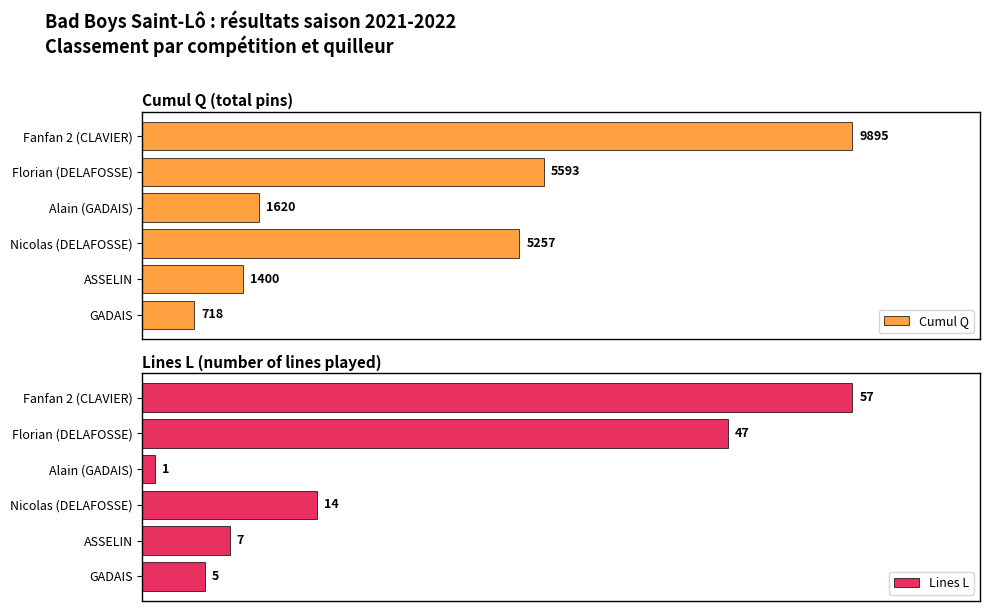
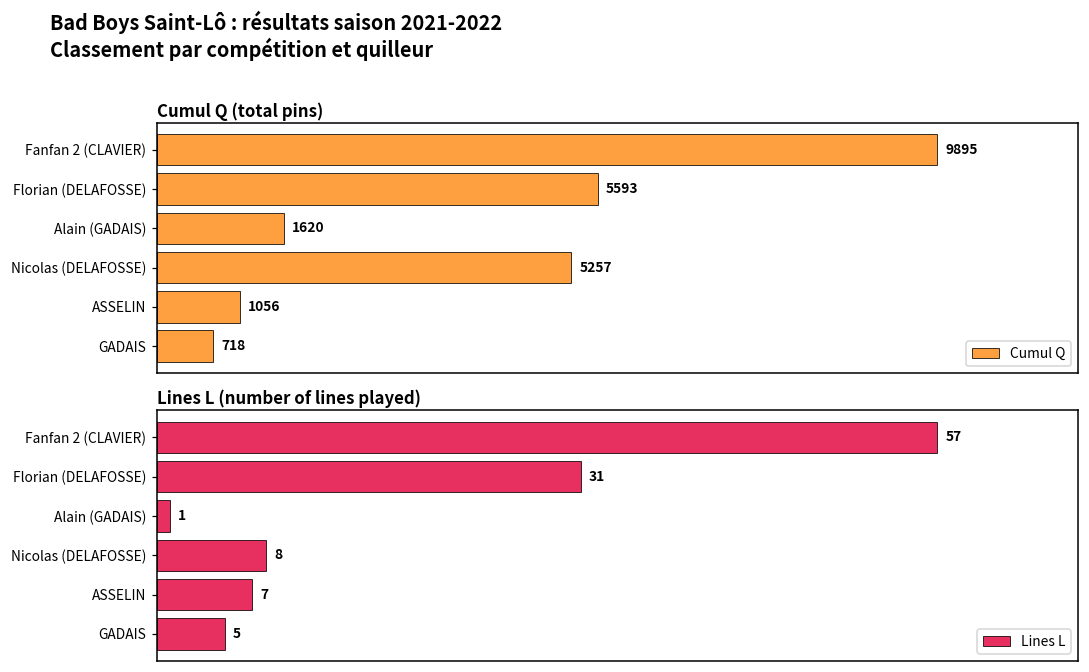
Cumul Q (total pins), ASSELIN: 1400 -> 1056
Lines L (number of lines played), Florian (DELAFOSSE): 47 -> 31
Lines L (number of lines played), Nicolas (DELAFOSSE): 14 -> 8
